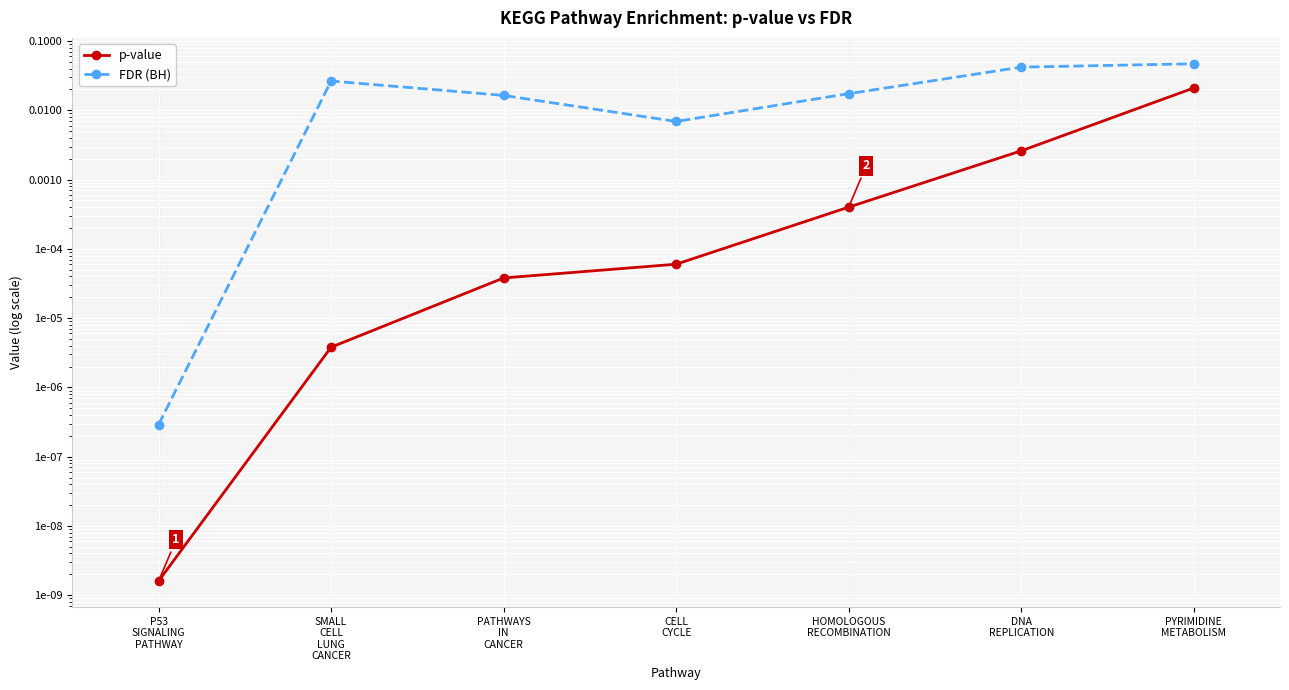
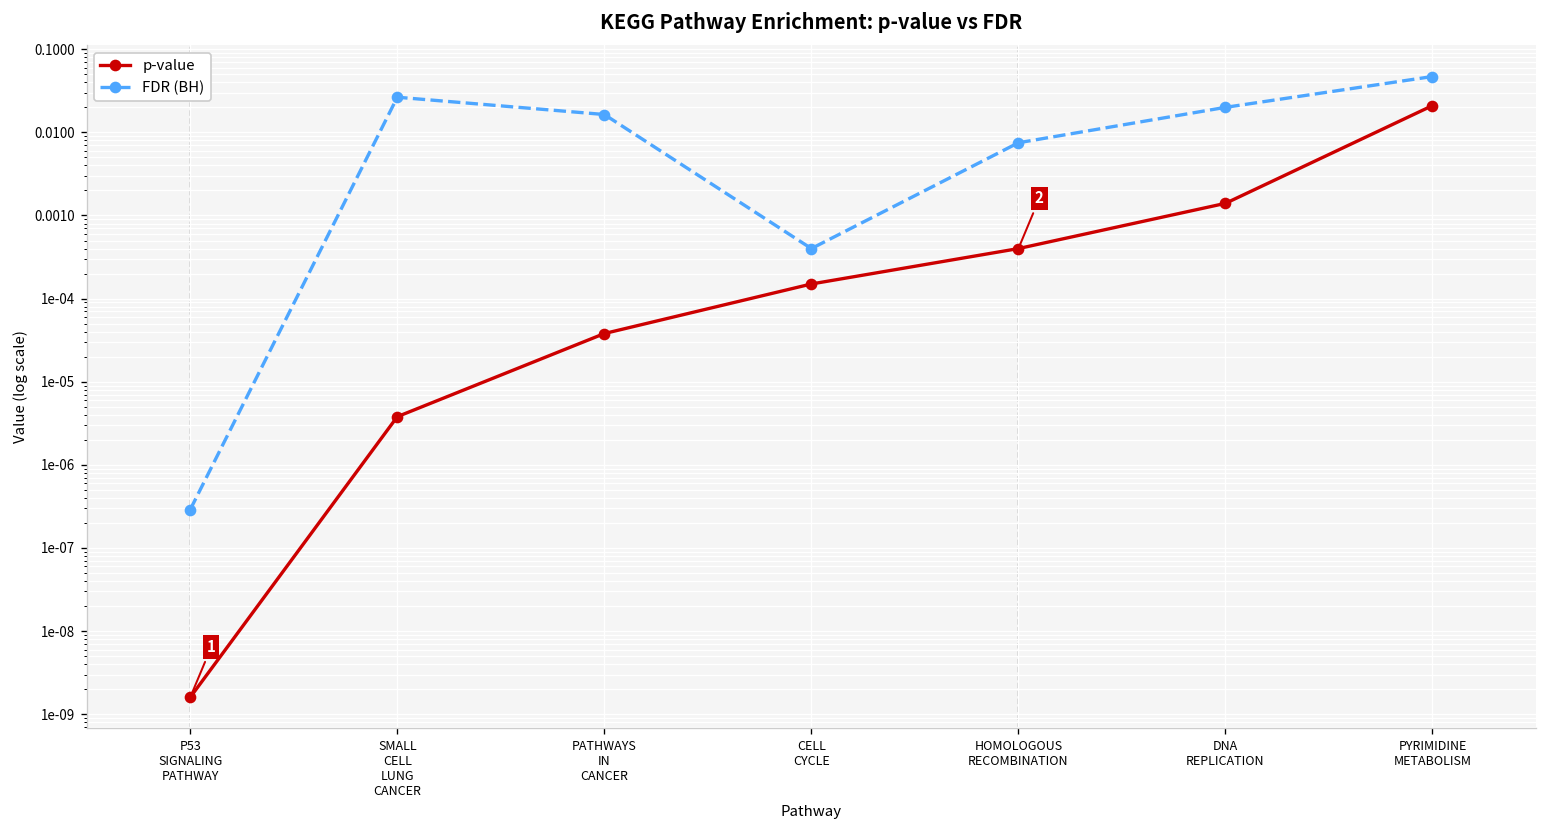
p-value, CELL CYCLE: 0.00006 -> 0.00015
FDR (BH), CELL CYCLE: 0.007 -> 0.0004
FDR (BH), HOMOLOGOUS RECOMBINATION: 0.017 -> 0.008
p-value, DNA REPLICATION: 0.0026 -> 0.0014
FDR (BH), DNA REPLICATION: 0.04 -> 0.020
